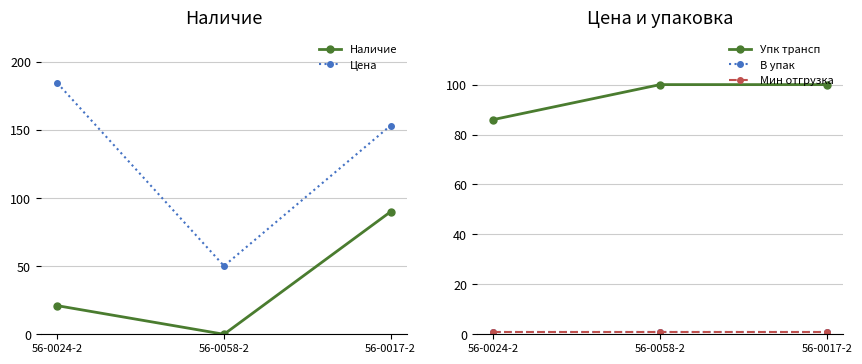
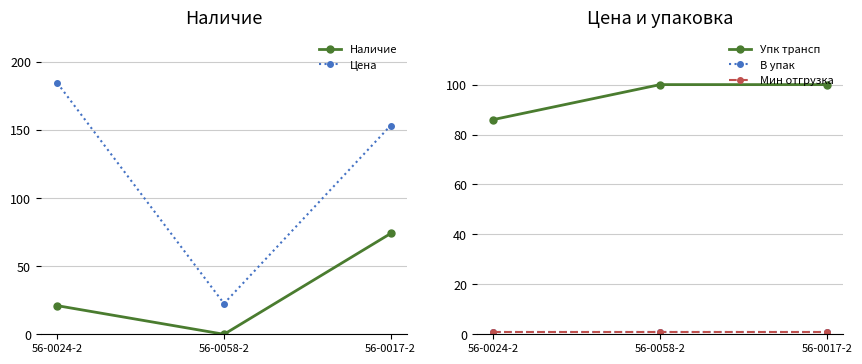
Наличие, Цена, 56-0058-2: 50 -> 23
Наличие, Наличие, 56-0017-2: 90 -> 74
